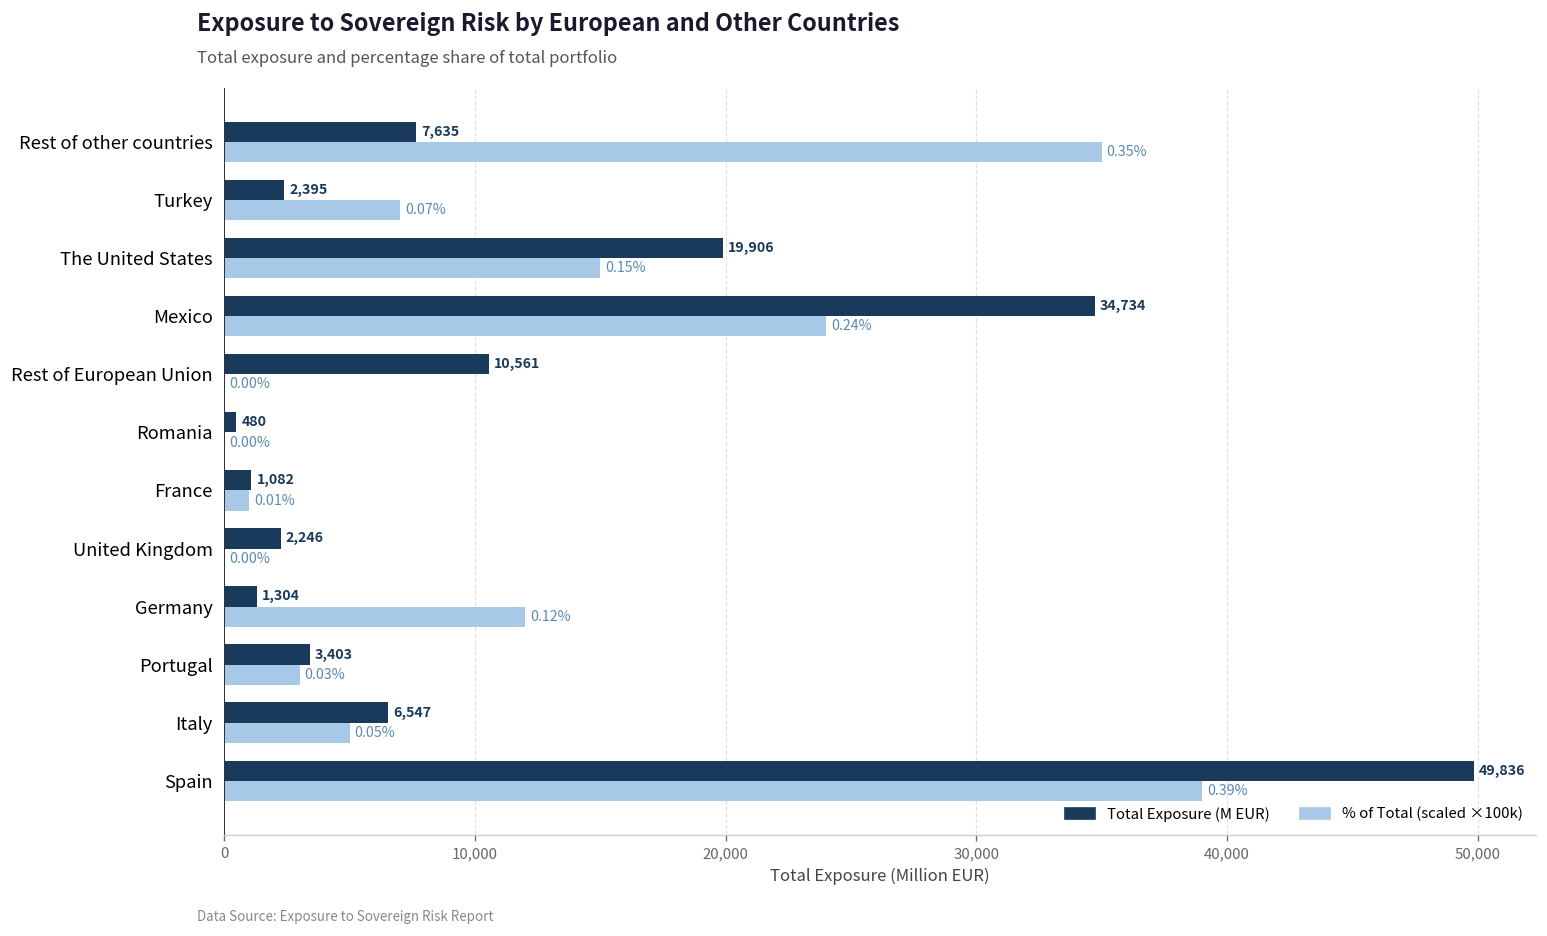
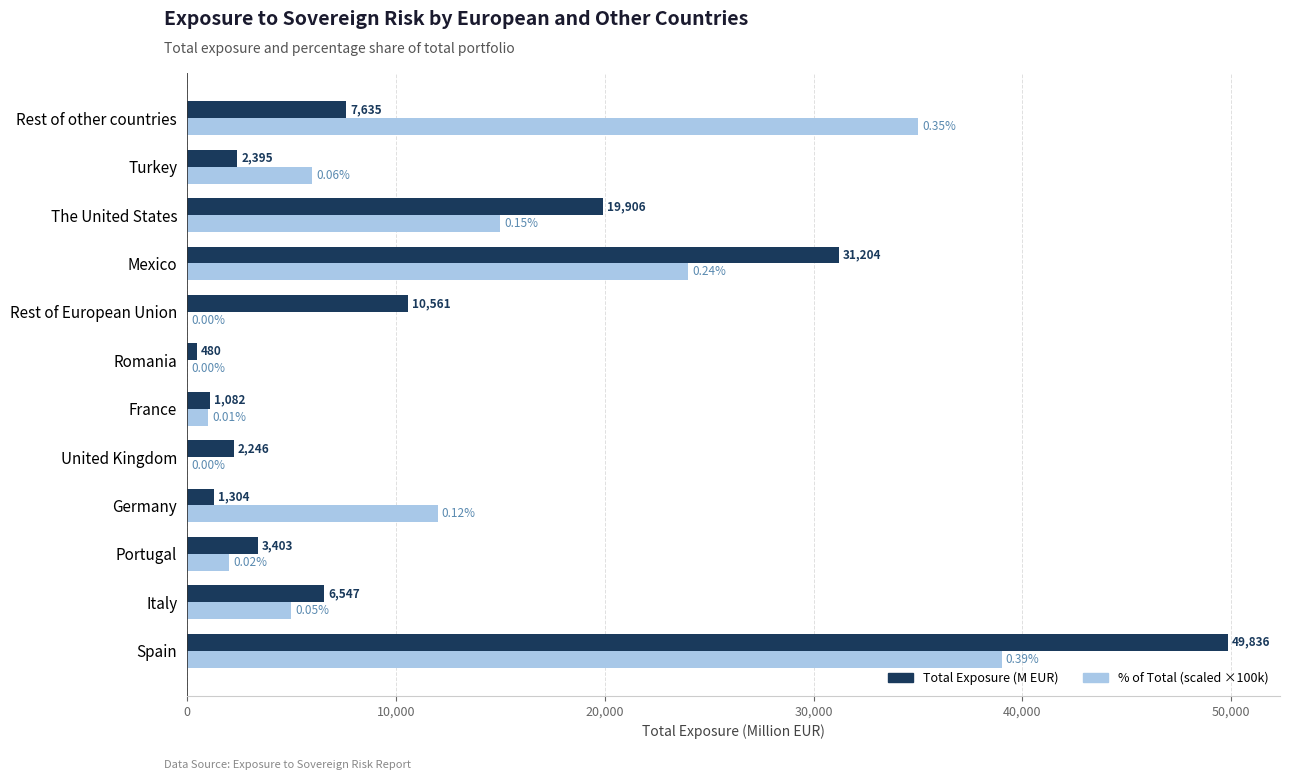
% of Total (scaled ×100k), Turkey: 0.07% -> 0.06%
Total Exposure (M EUR), Mexico: 34,734 -> 31,204
% of Total (scaled ×100k), Portugal: 0.03% -> 0.02%
